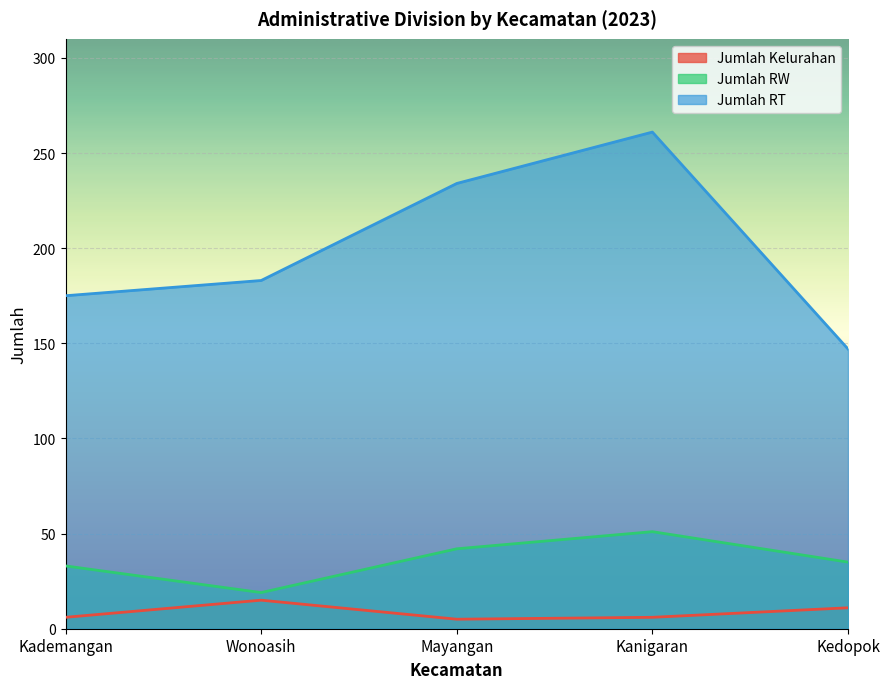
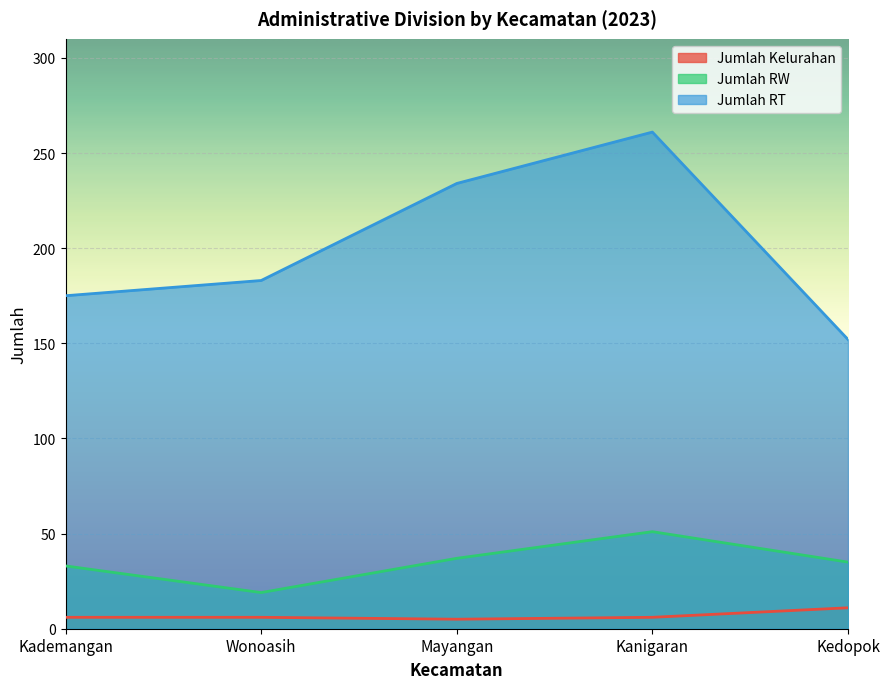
Jumlah Kelurahan, Wonoasih: 15 -> 6
Jumlah RW, Mayangan: 42 -> 37
Jumlah RT, Kedopok: 147 -> 152
